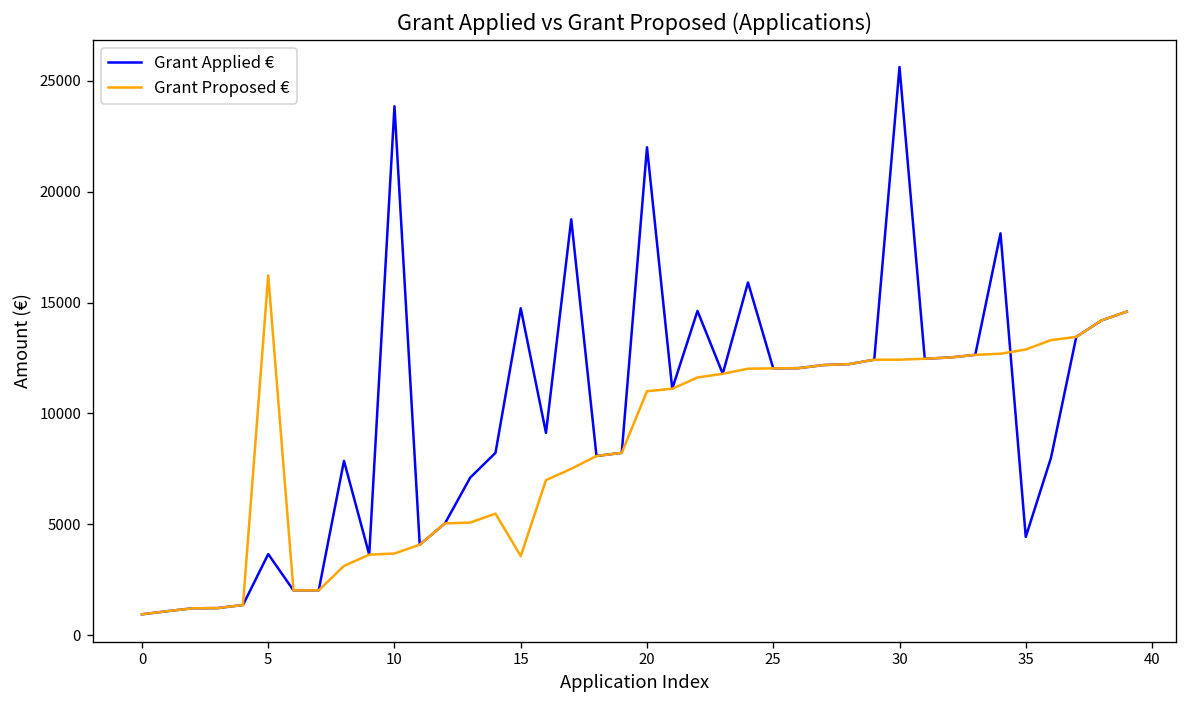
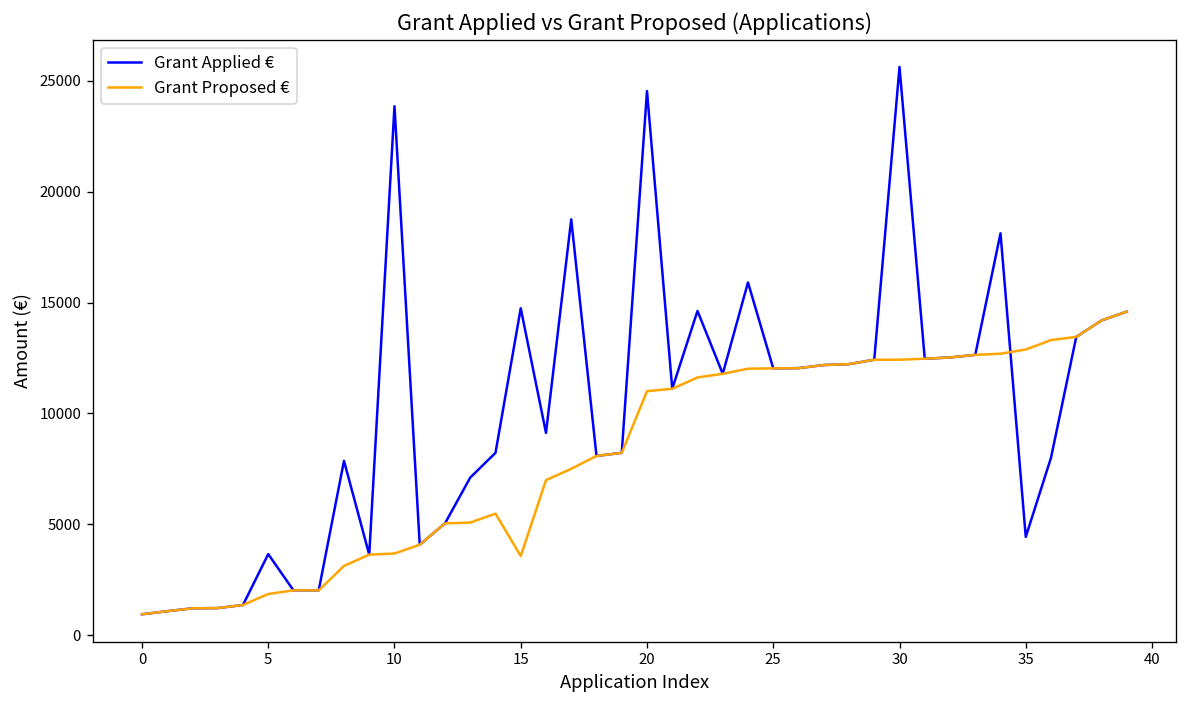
Grant Proposed €, 5: 16200 -> 1900
Grant Applied €, 20: 22000 -> 24500
